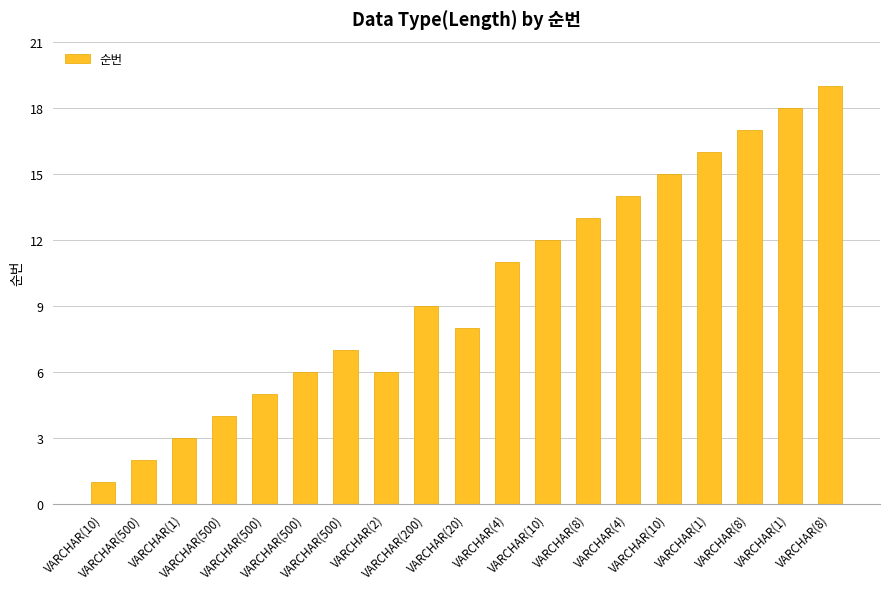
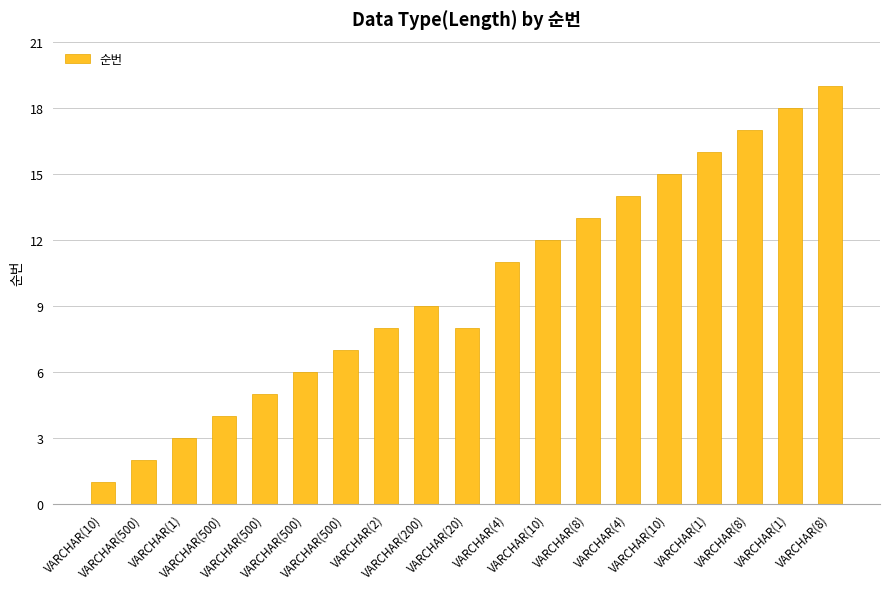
VARCHAR(2): 6 -> 8
